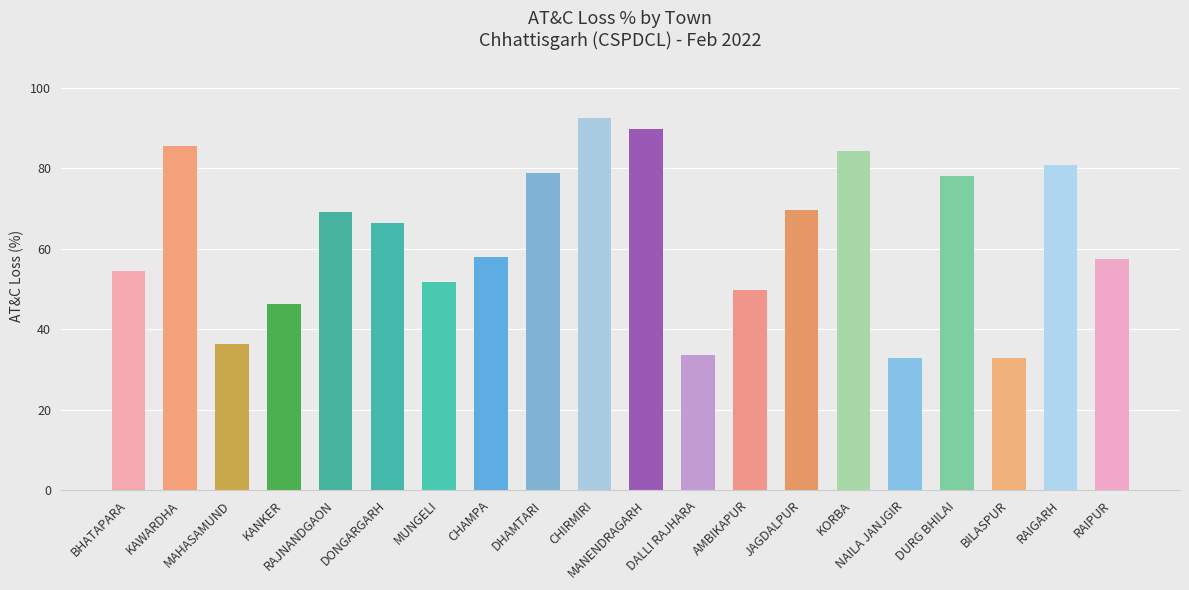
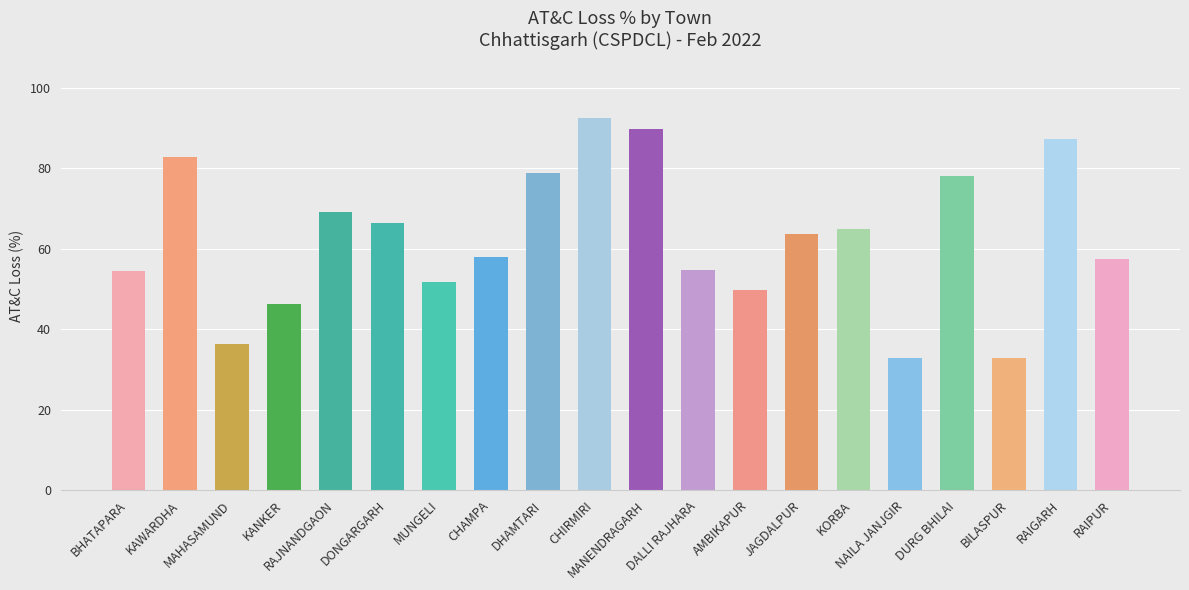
KAWARDHA: 86 -> 83
DALLI RAJHARA: 34 -> 55
JAGDALPUR: 70 -> 64
KORBA: 84 -> 65
RAIGARH: 81 -> 87
